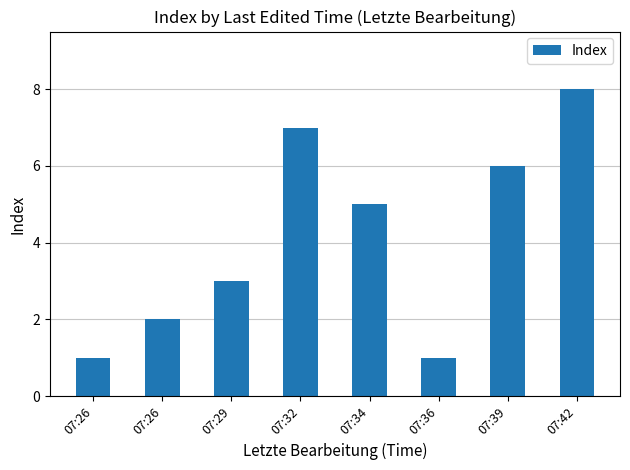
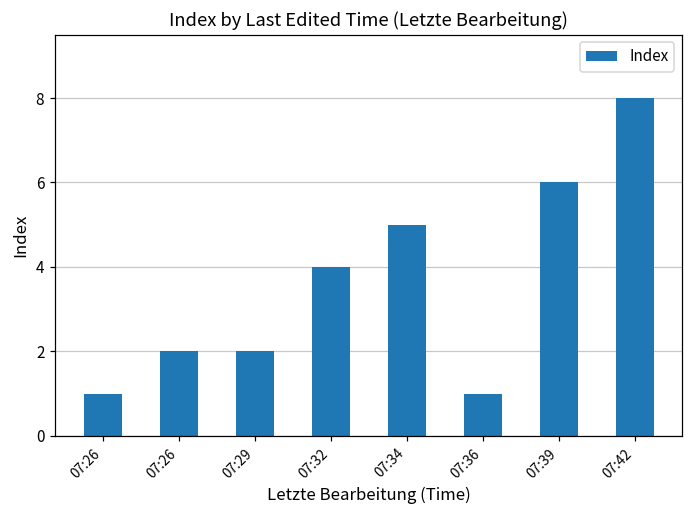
07:29: 3 -> 2
07:32: 7 -> 4
